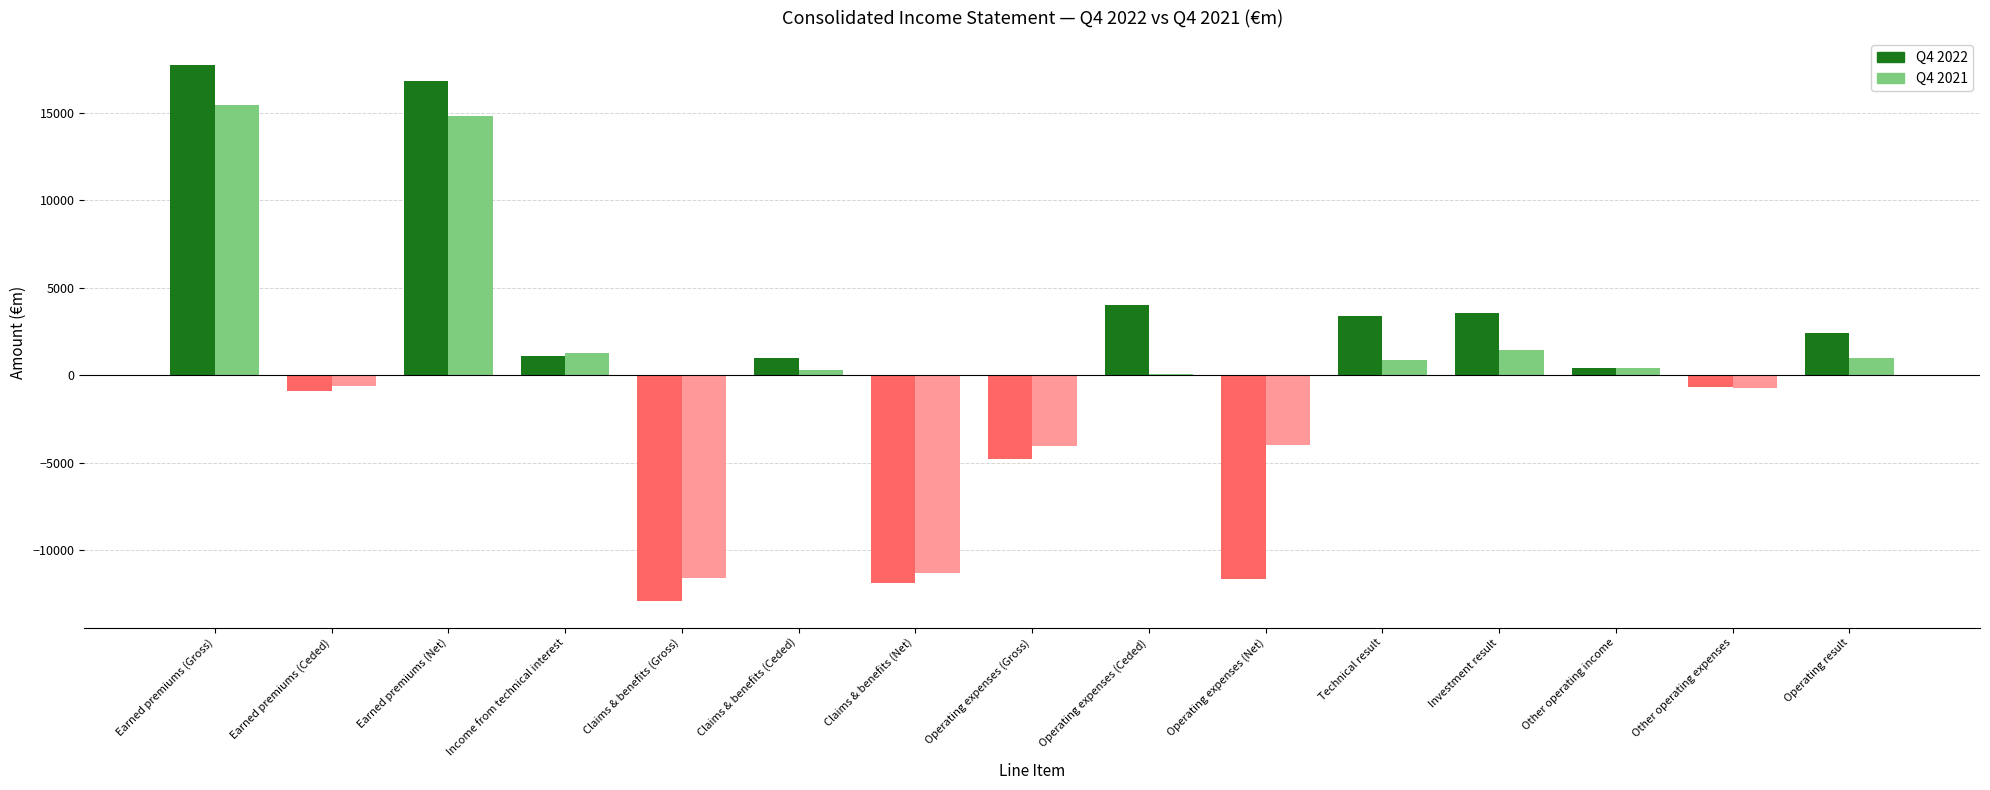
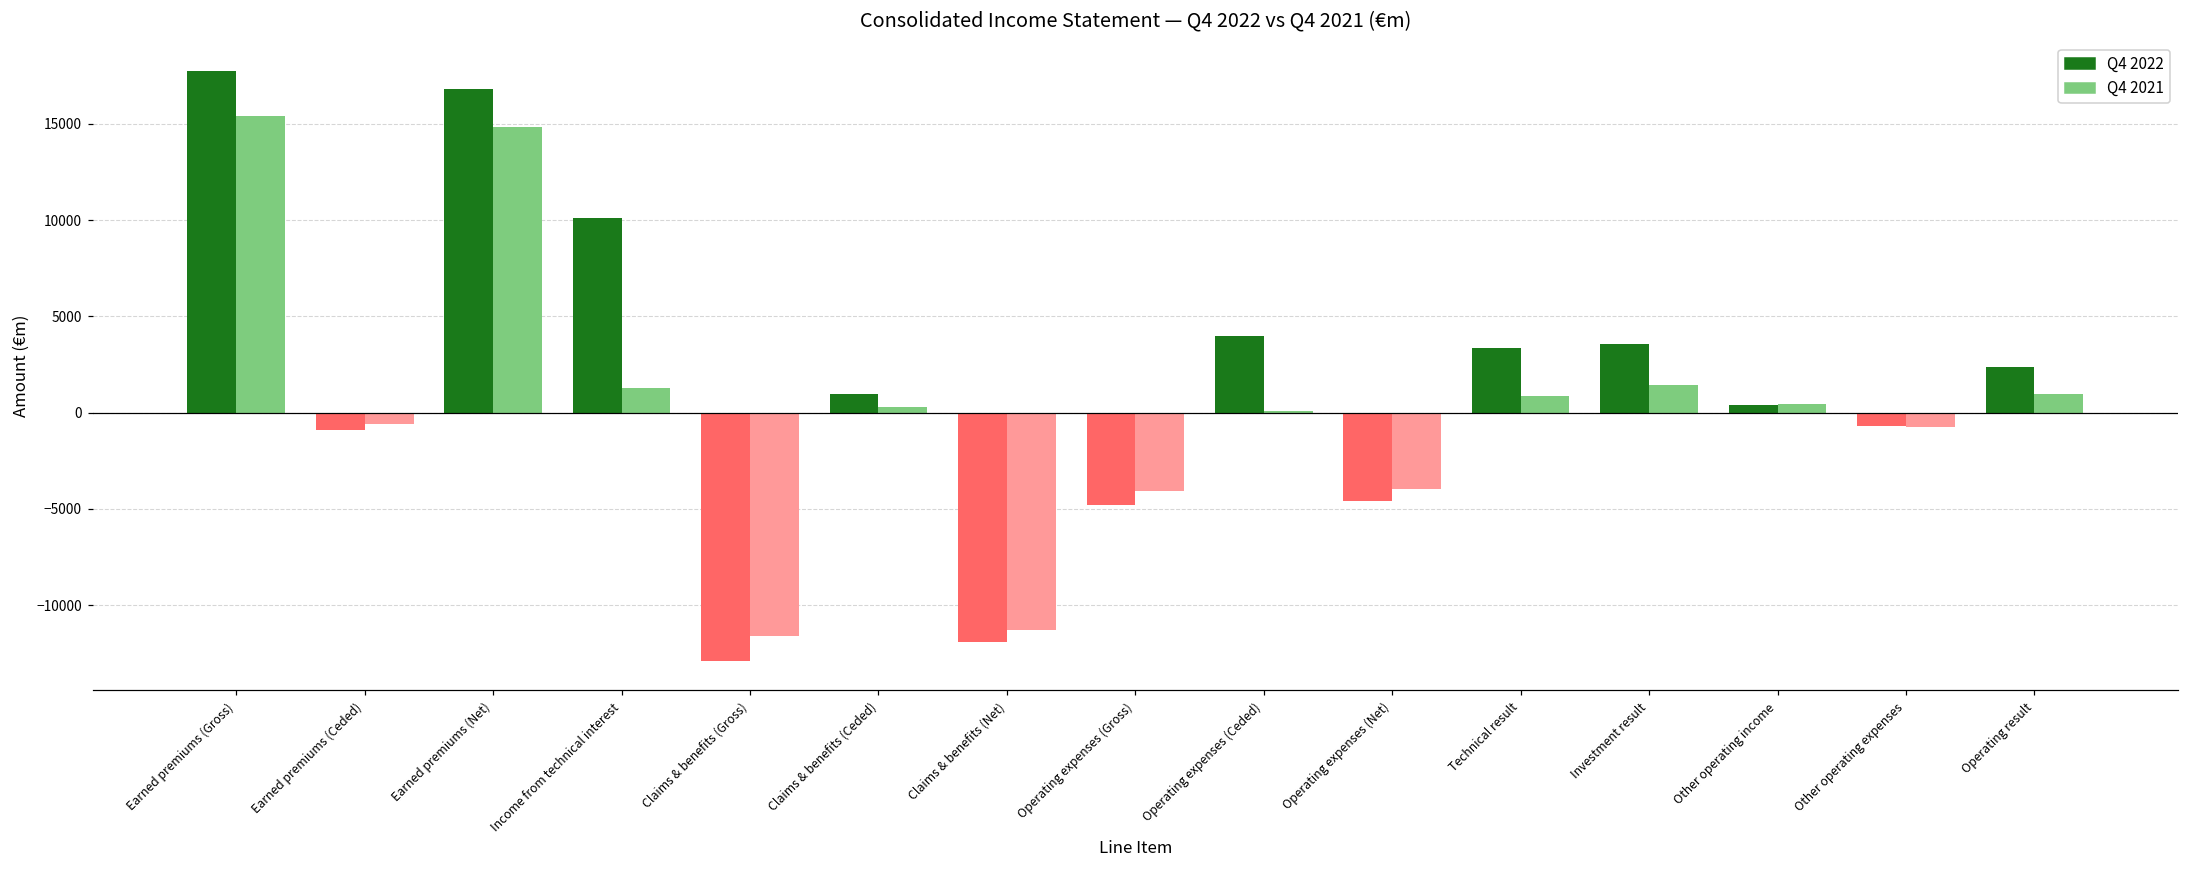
Q4 2022, Income from technical interest: 1100 -> 10100
Q4 2022, Operating expenses (Net): -11700 -> -4600
